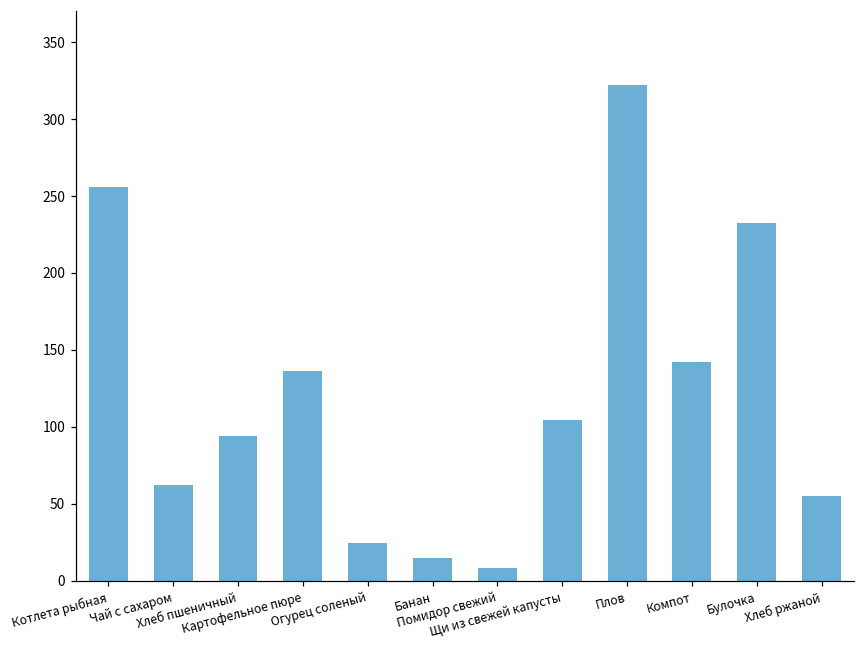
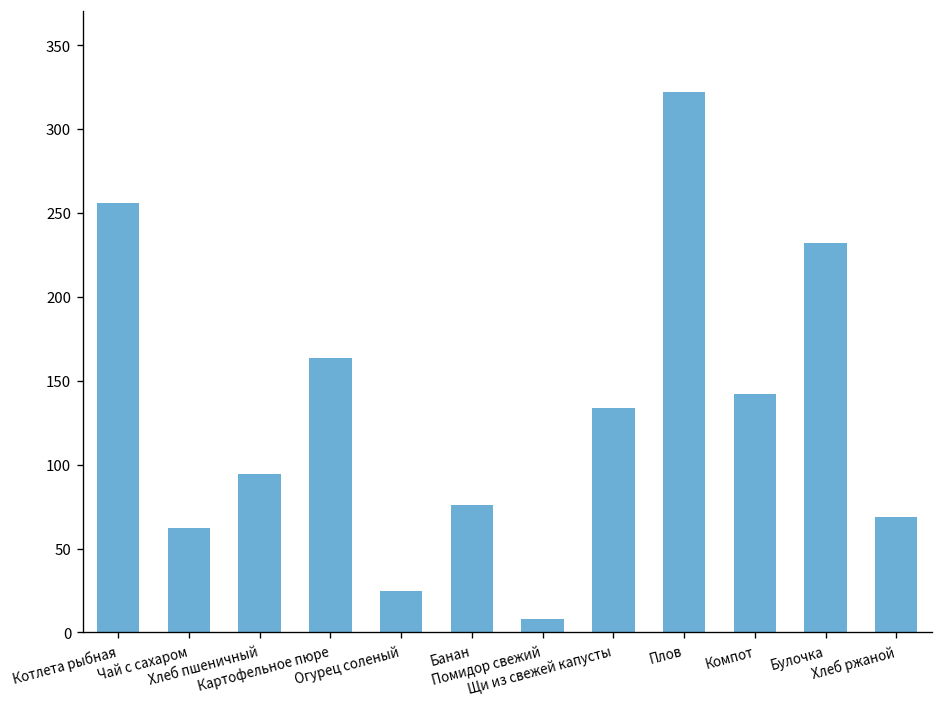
Картофельное пюре: 137 -> 164
Банан: 15 -> 76
Щи из свежей капусты: 104 -> 134
Хлеб ржаной: 55 -> 69
